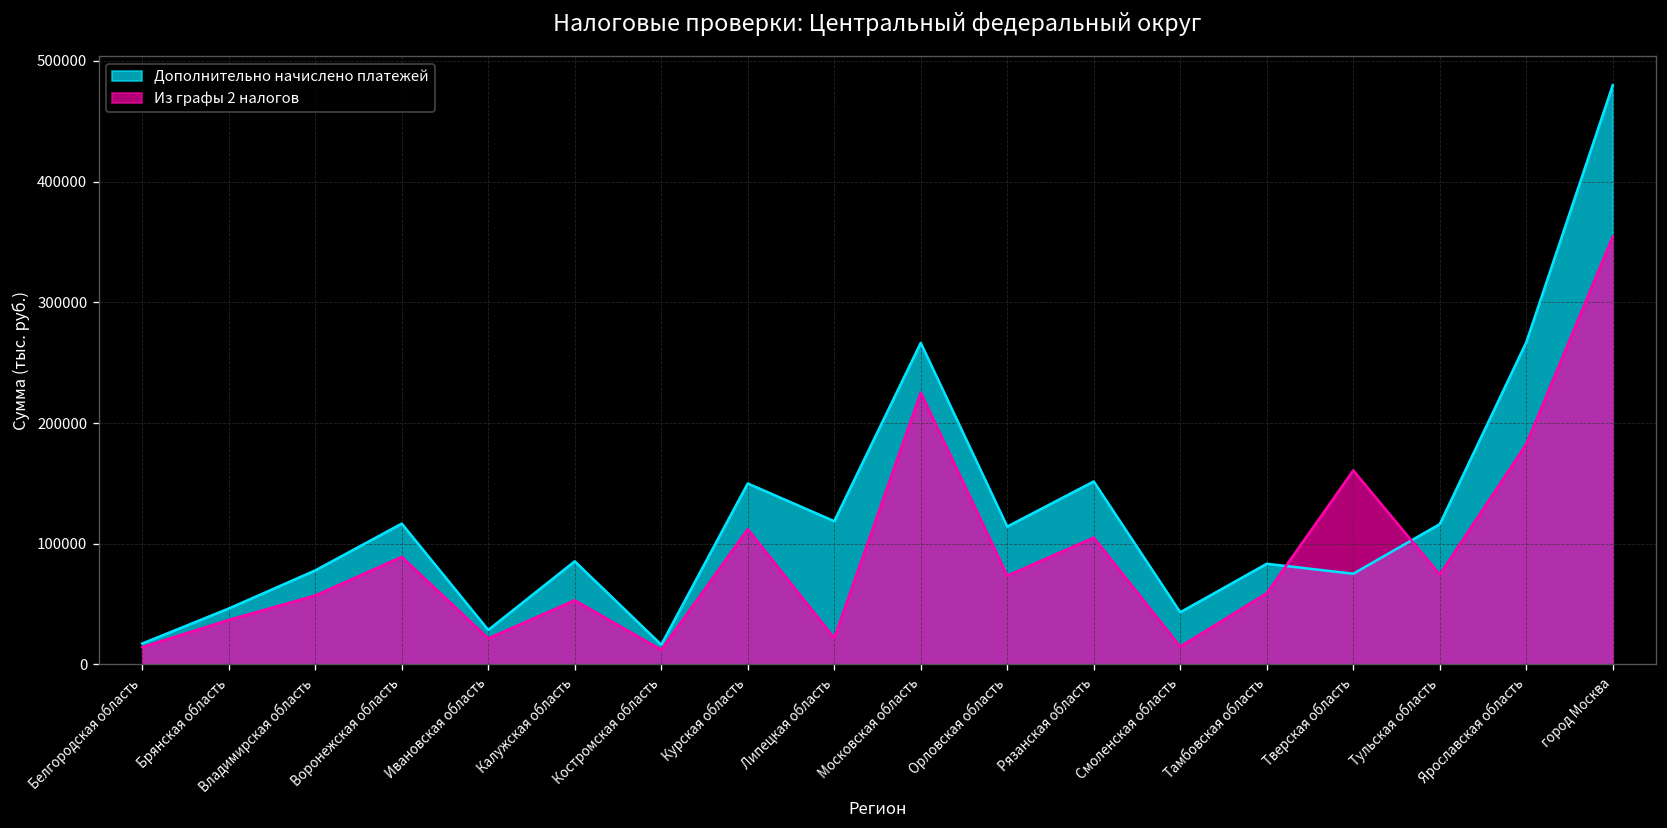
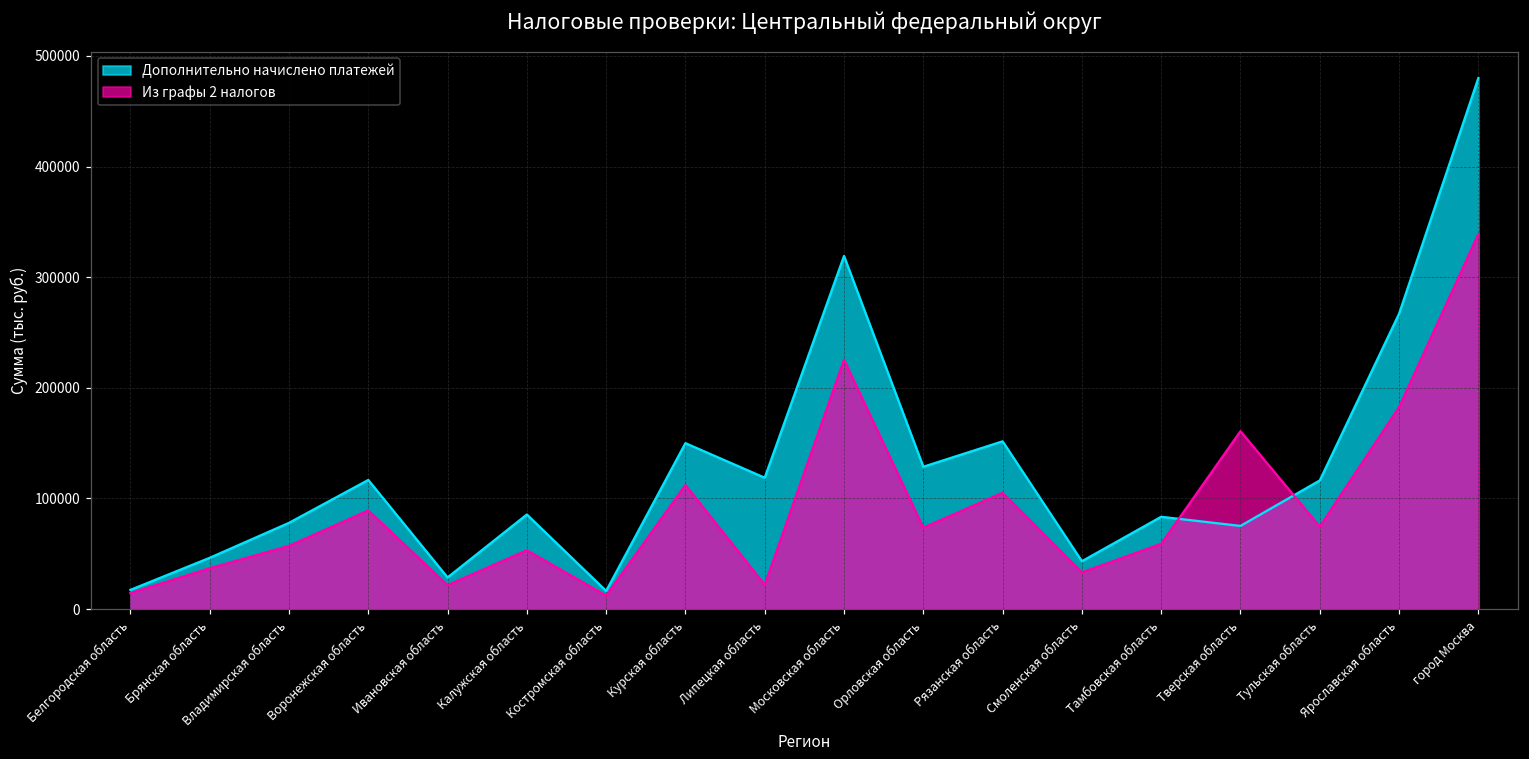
Дополнительно начислено платежей, Московская область: 266000 -> 319000
Дополнительно начислено платежей, Орловская область: 114000 -> 129000
Из графы 2 налогов, Смоленская область: 15000 -> 33000
Из графы 2 налогов, город Москва: 354000 -> 339000
